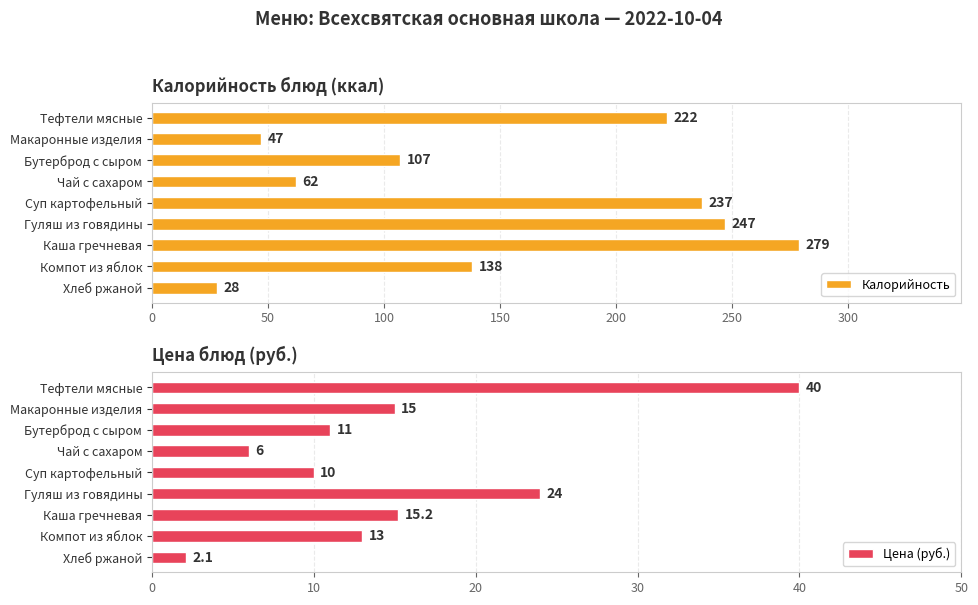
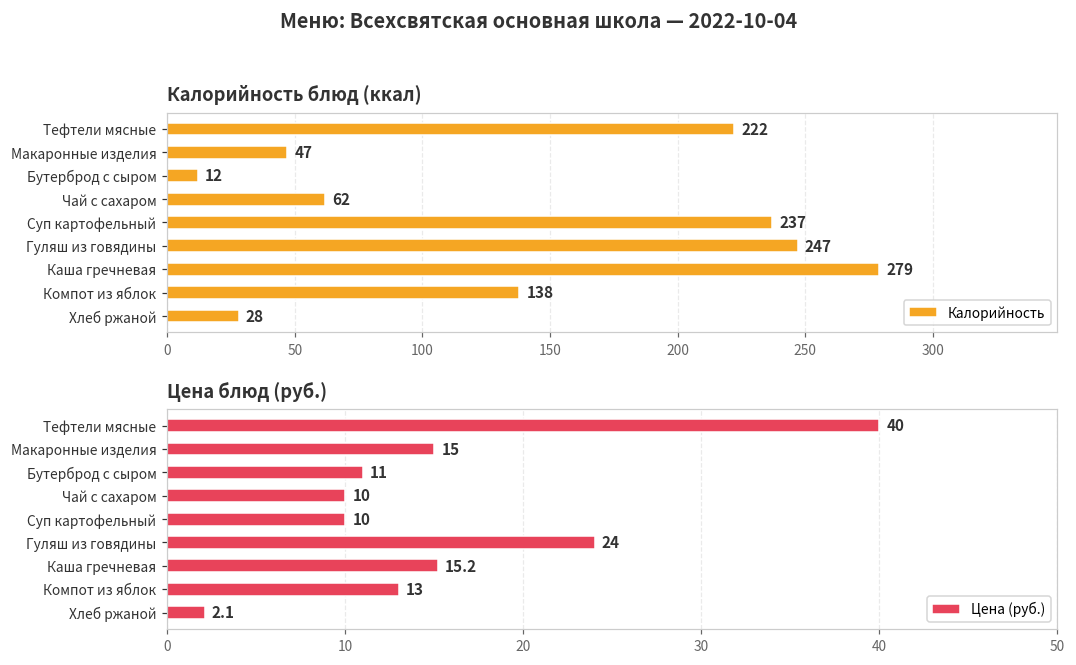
Калорийность блюд (ккал), Бутерброд с сыром: 107 -> 12
Цена блюд (руб.), Чай с сахаром: 6 -> 10
